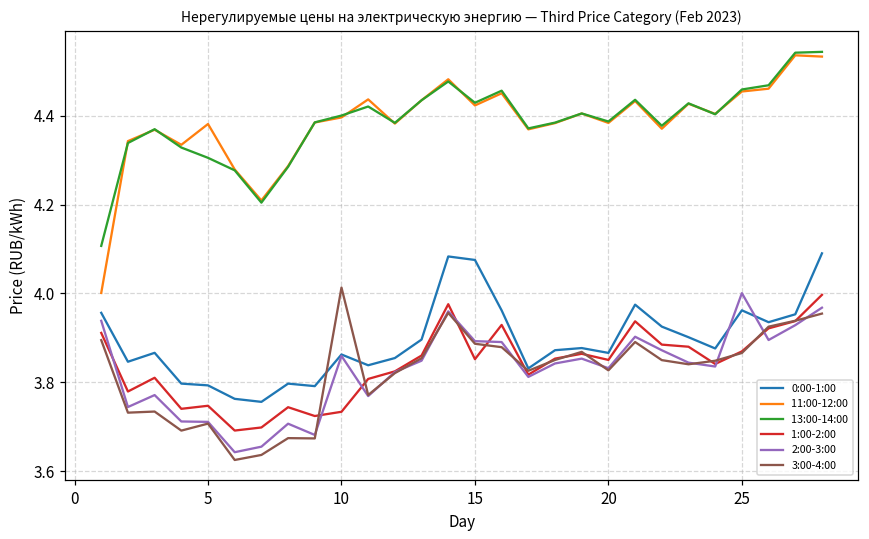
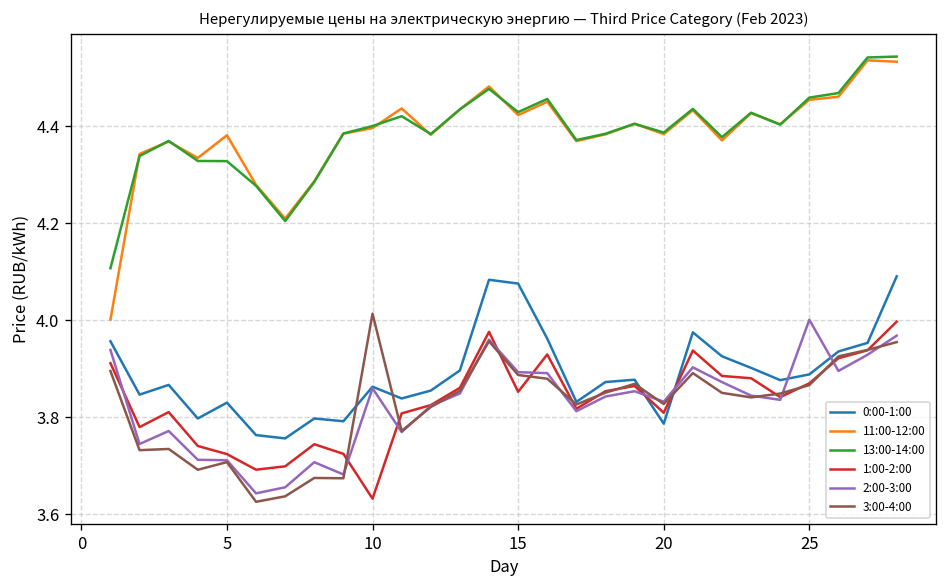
0:00-1:00, 5: 3.79 -> 3.83
13:00-14:00, 5: 4.31 -> 4.33
1:00-2:00, 5: 3.75 -> 3.72
1:00-2:00, 10: 3.73 -> 3.63
0:00-1:00, 20: 3.87 -> 3.79
1:00-2:00, 20: 3.85 -> 3.81
0:00-1:00, 25: 3.96 -> 3.89
